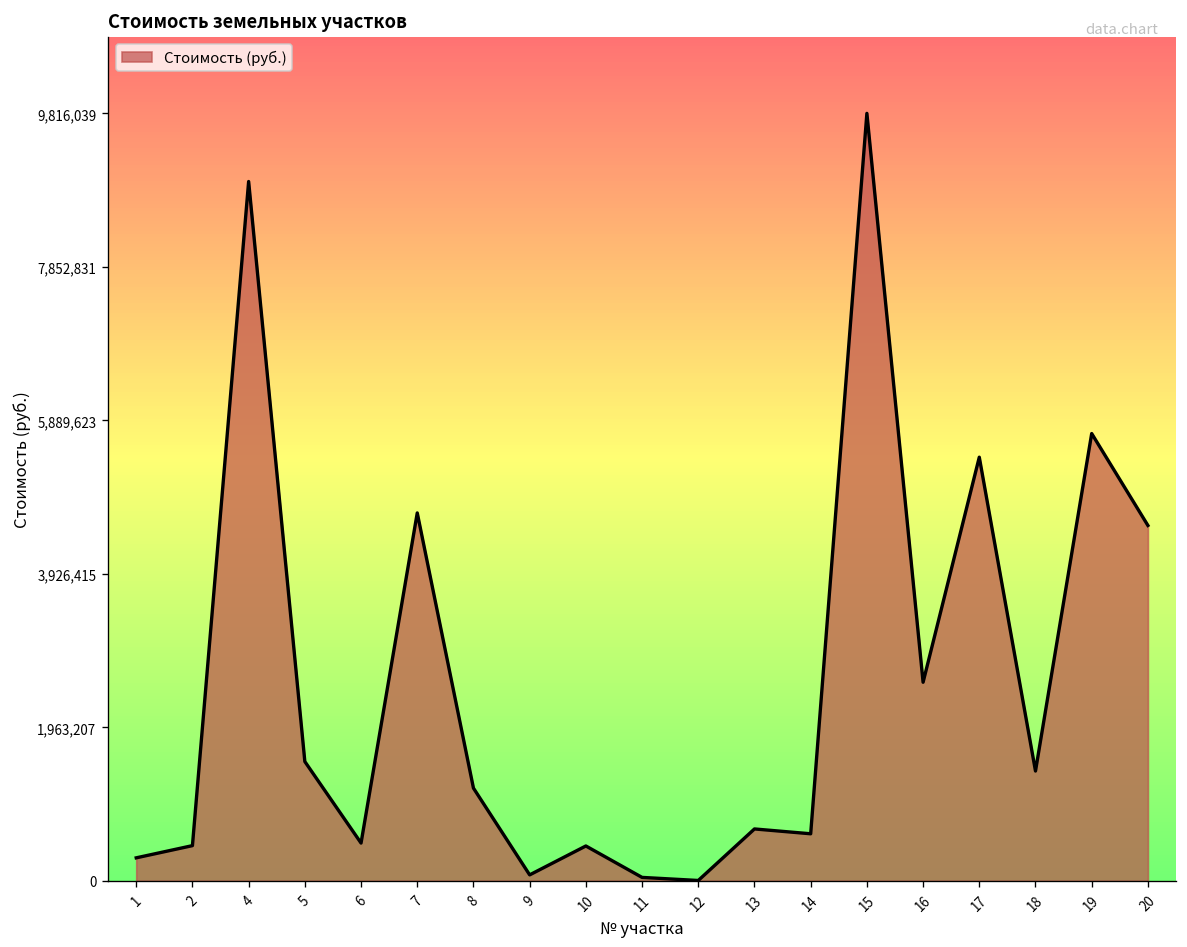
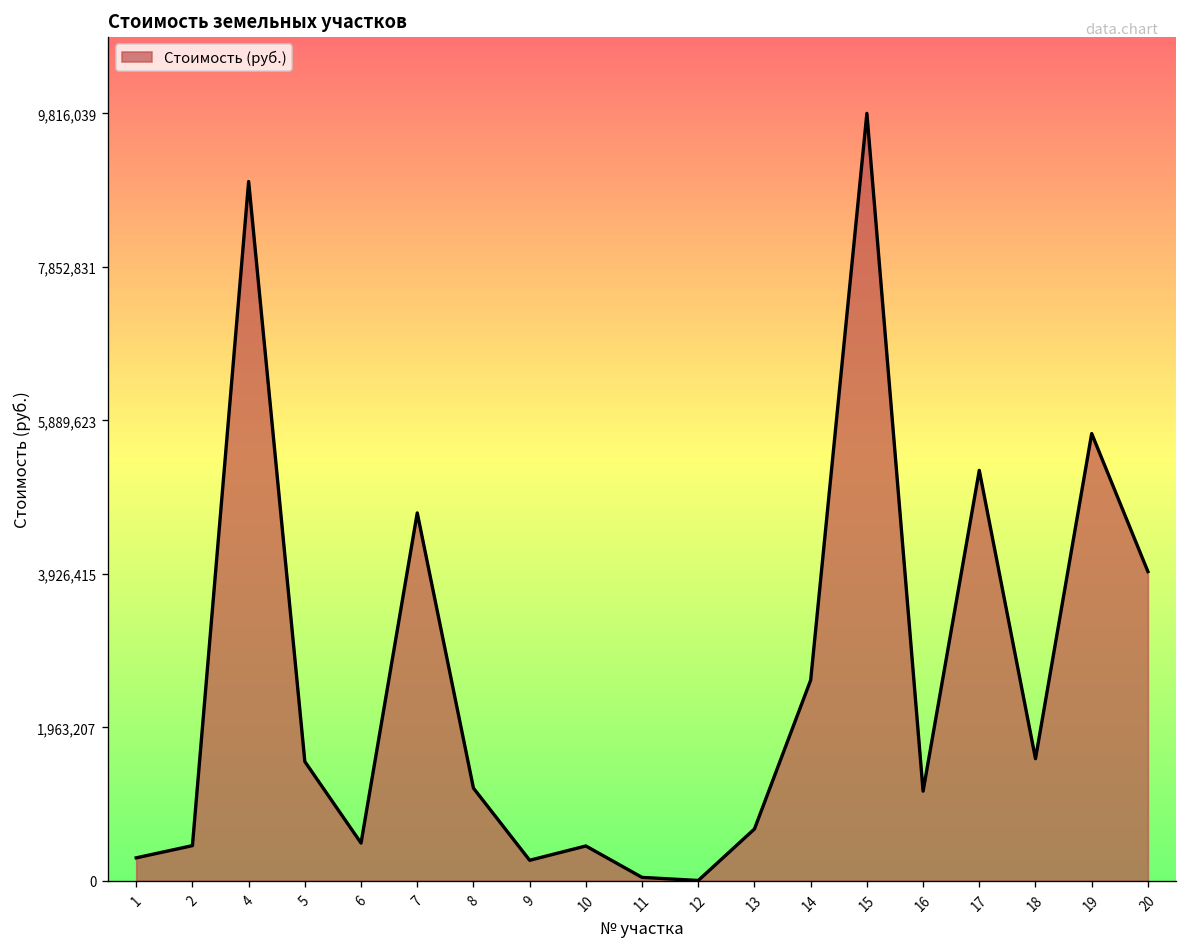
9: 100,000 -> 300,000
14: 600,000 -> 2,600,000
16: 2,500,000 -> 1,100,000
17: 5,400,000 -> 5,300,000
18: 1,400,000 -> 1,600,000
20: 4,500,000 -> 4,000,000
